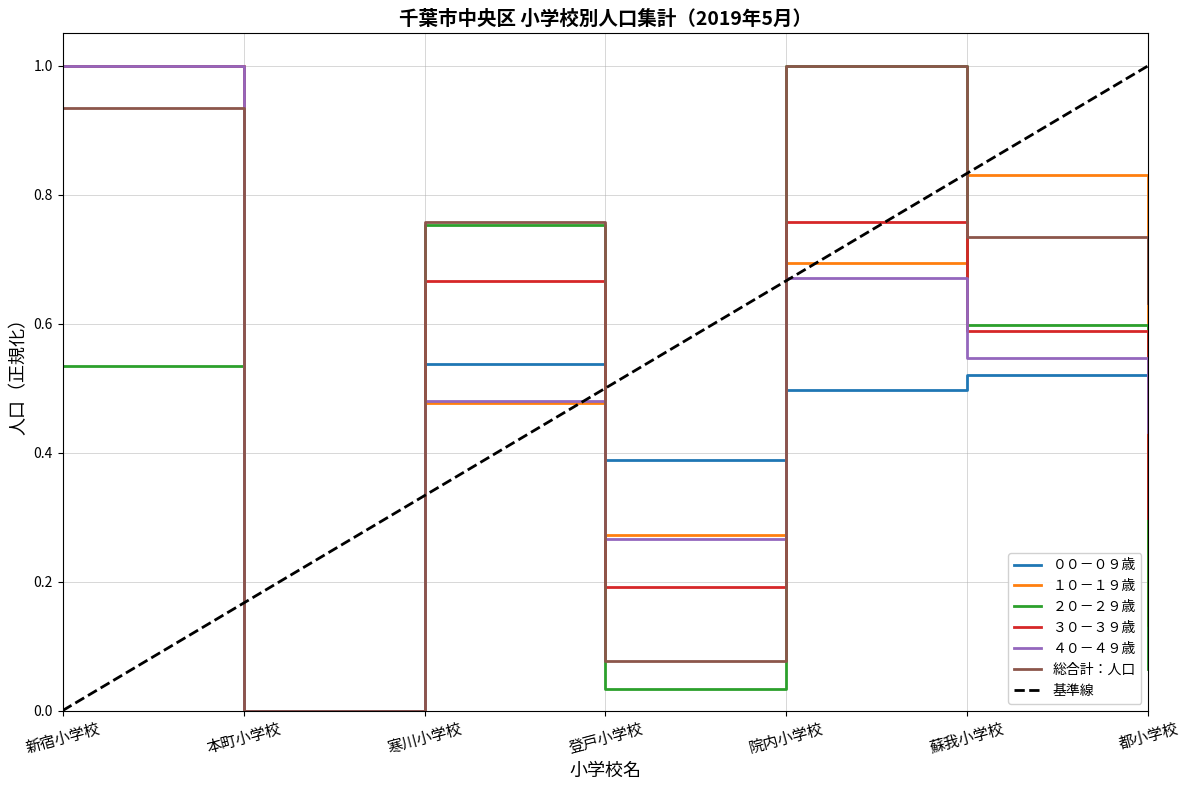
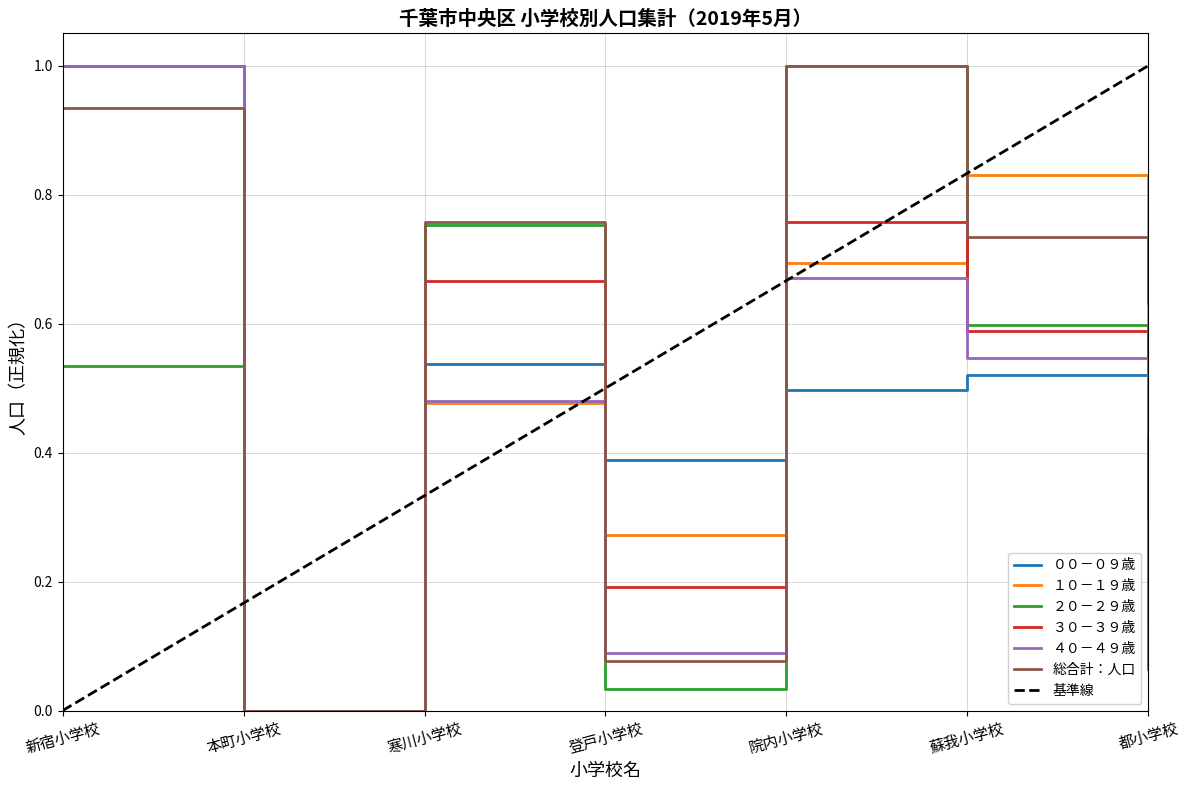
４０－４９歳, 登戸小学校: 0.27 -> 0.09
